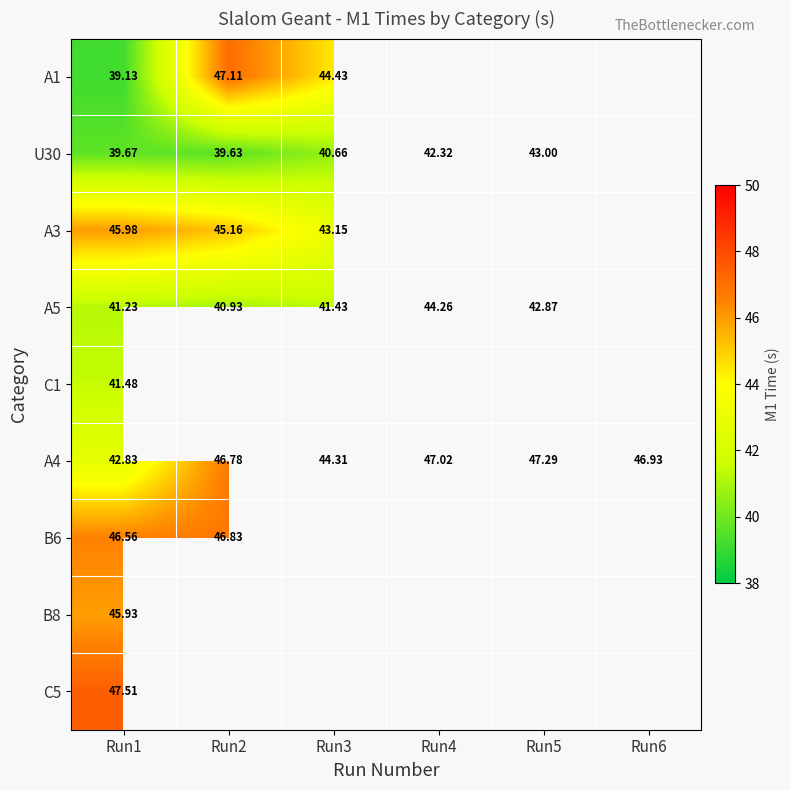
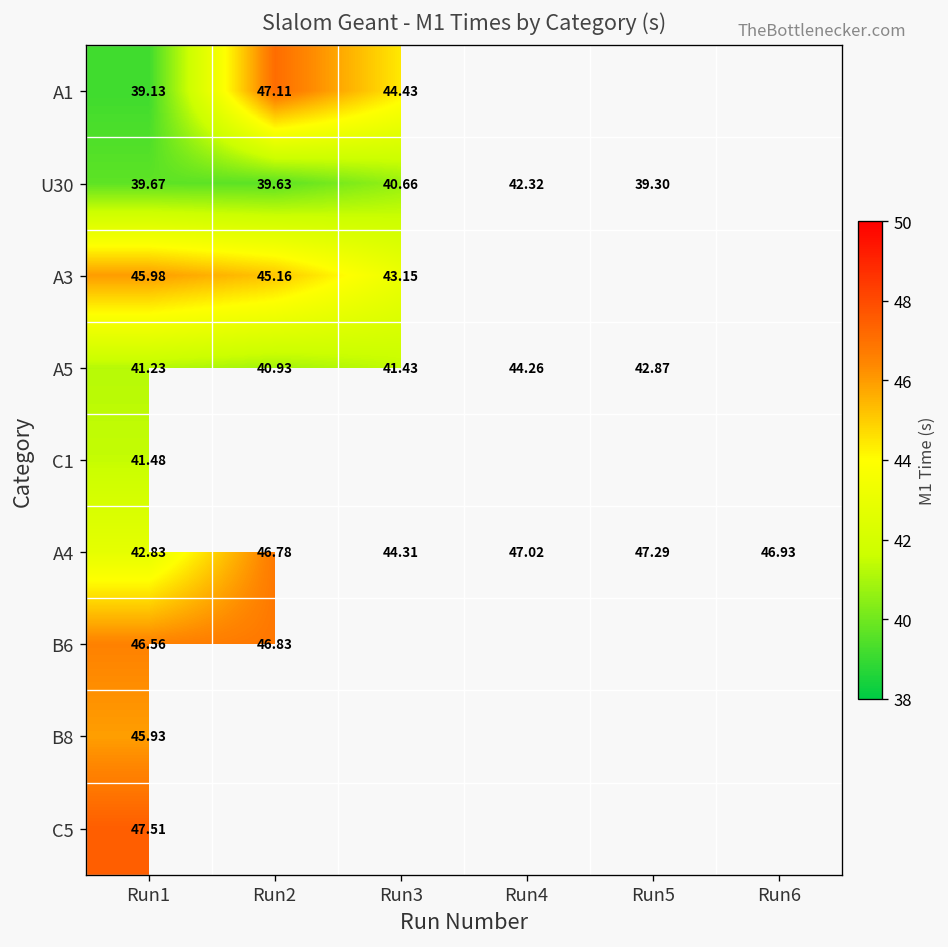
U30, Run5: 43.00 -> 39.30
